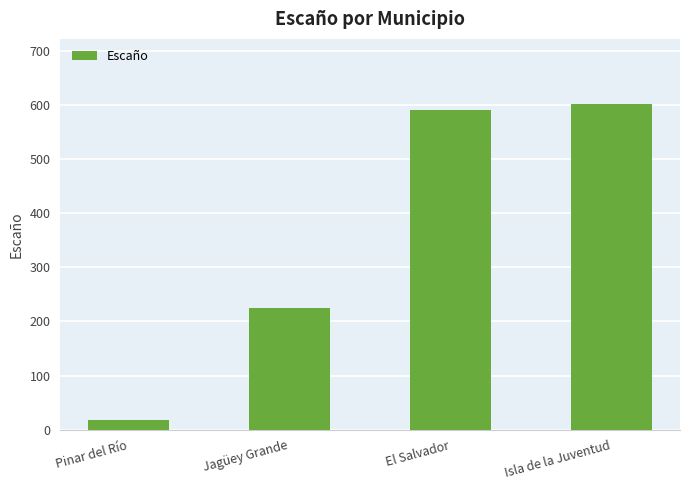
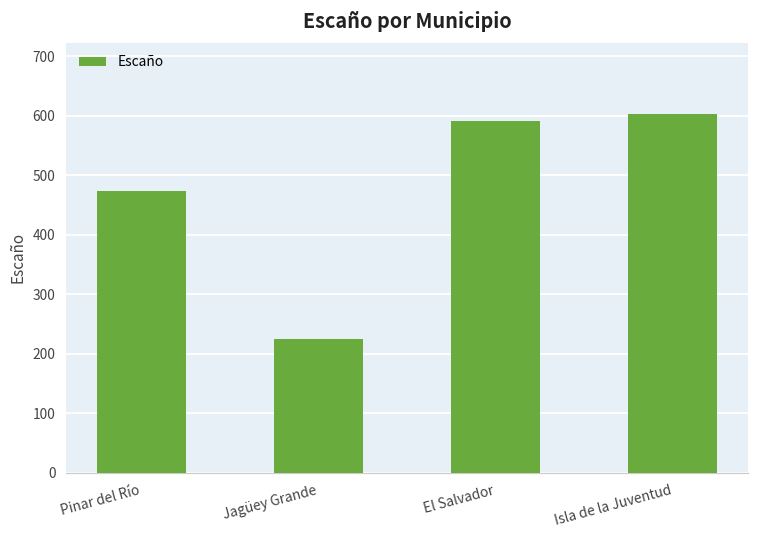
Pinar del Río: 20 -> 470
